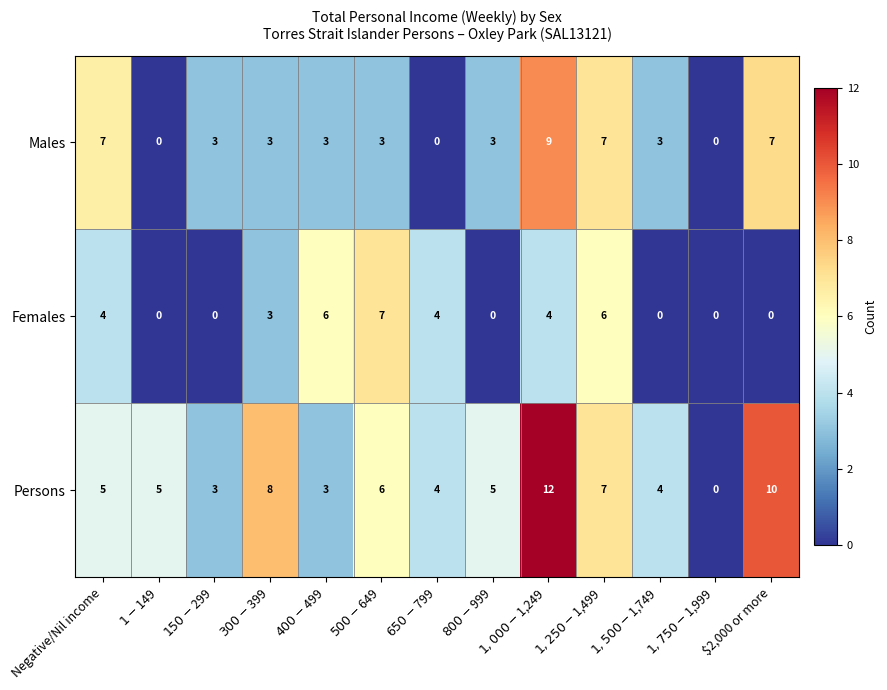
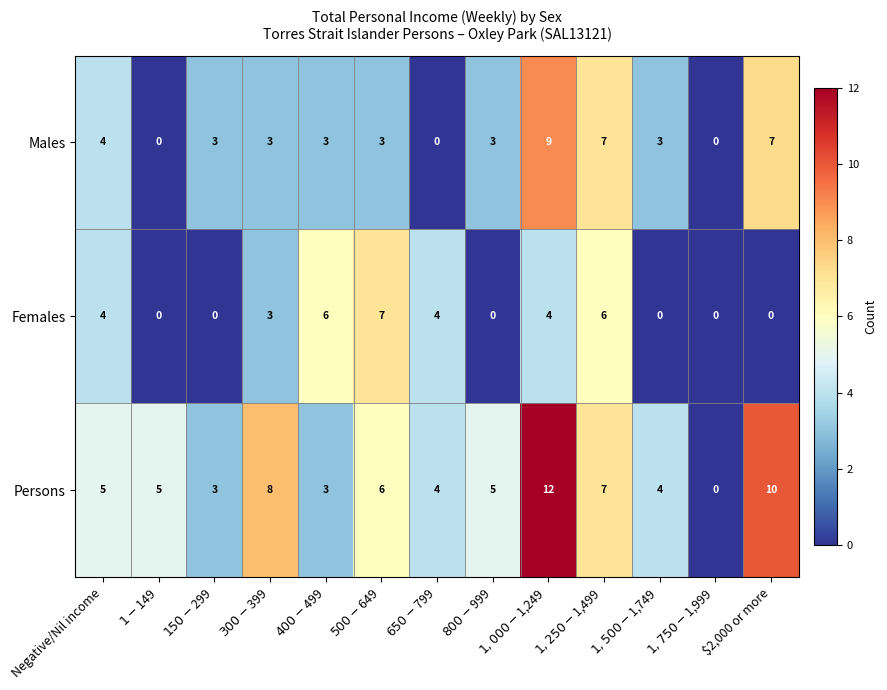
Males, Negative/Nil income: 7 -> 4
